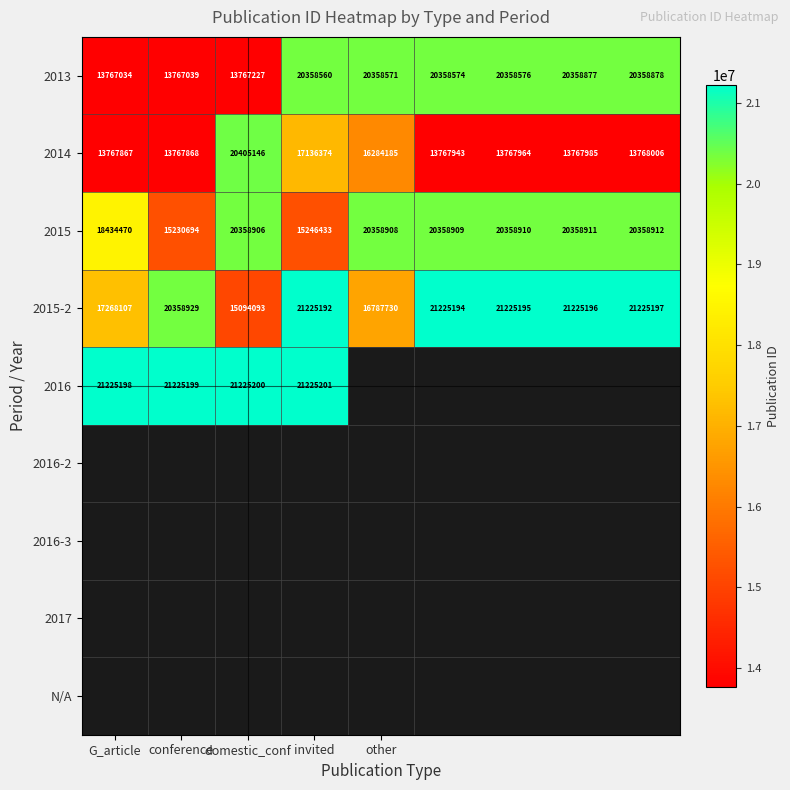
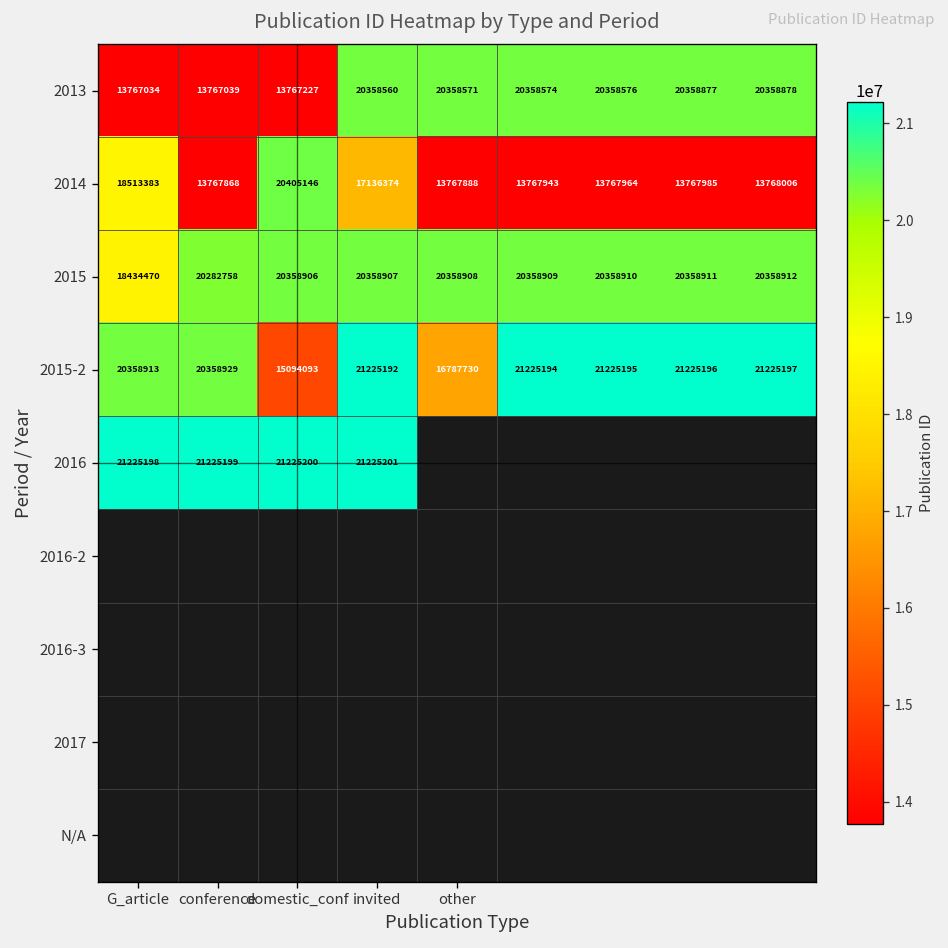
2014, G_article: 13767867 -> 18513383
2014, other: 16284185 -> 13767888
2015, conference: 15230694 -> 20282758
2015, invited: 15246433 -> 20358907
2015-2, G_article: 17268107 -> 20358913
